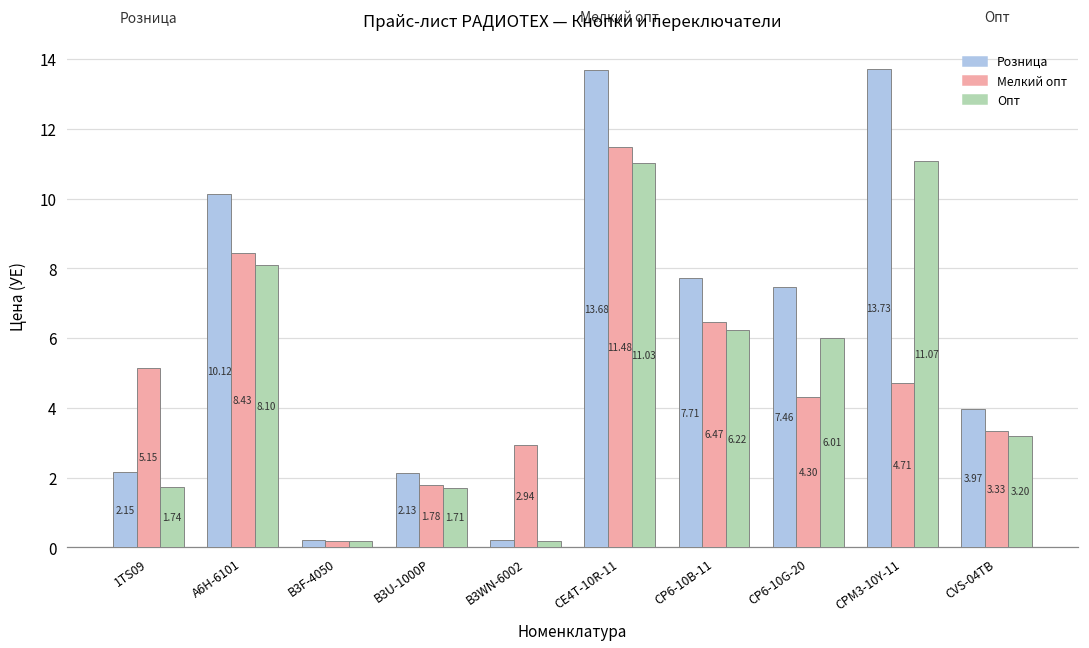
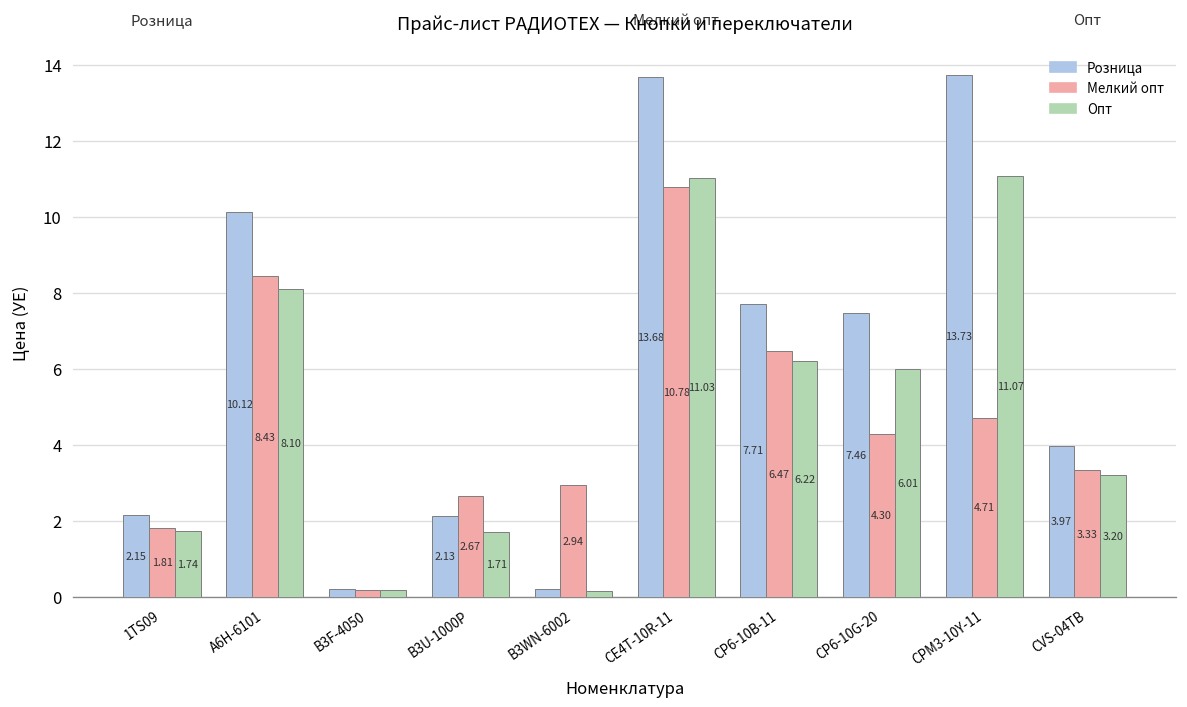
Мелкий опт, 1TS09: 5.15 -> 1.81
Мелкий опт, B3U-1000P: 1.78 -> 2.67
Мелкий опт, CE4T-10R-11: 11.48 -> 10.78
